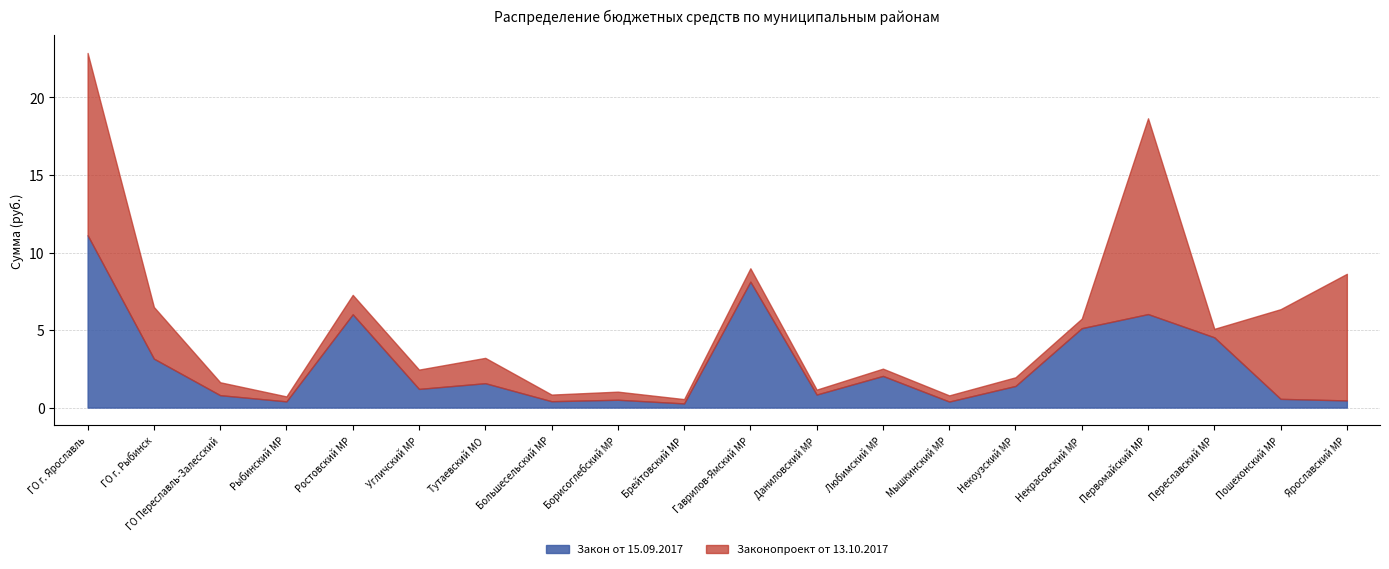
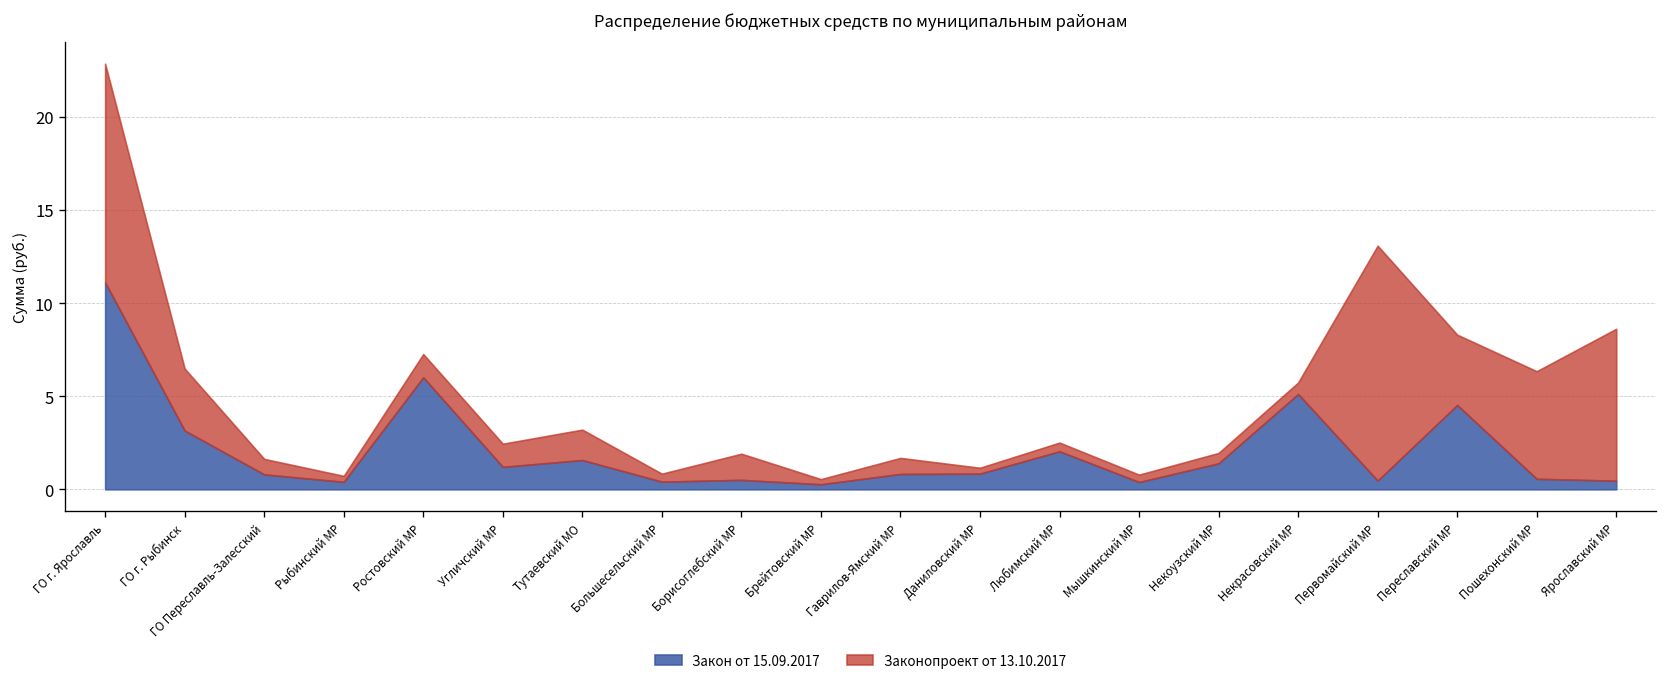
Законопроект от 13.10.2017, Борисоглебский МР: 0.5 -> 1.4
Закон от 15.09.2017, Гаврилов-Ямский МР: 8.1 -> 0.8
Закон от 15.09.2017, Первомайский МР: 6.0 -> 0.5
Законопроект от 13.10.2017, Переславский МР: 0.5 -> 3.8
